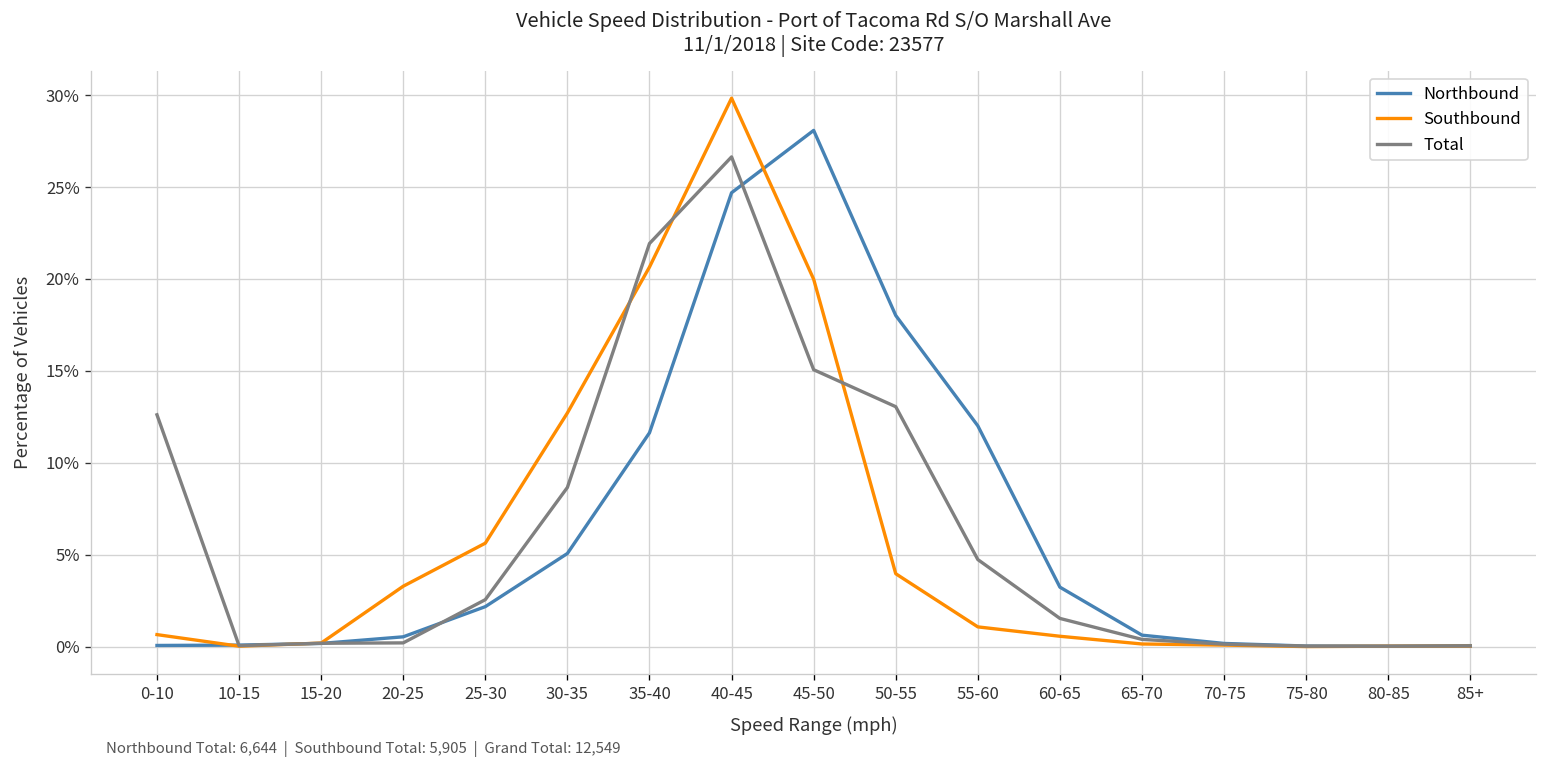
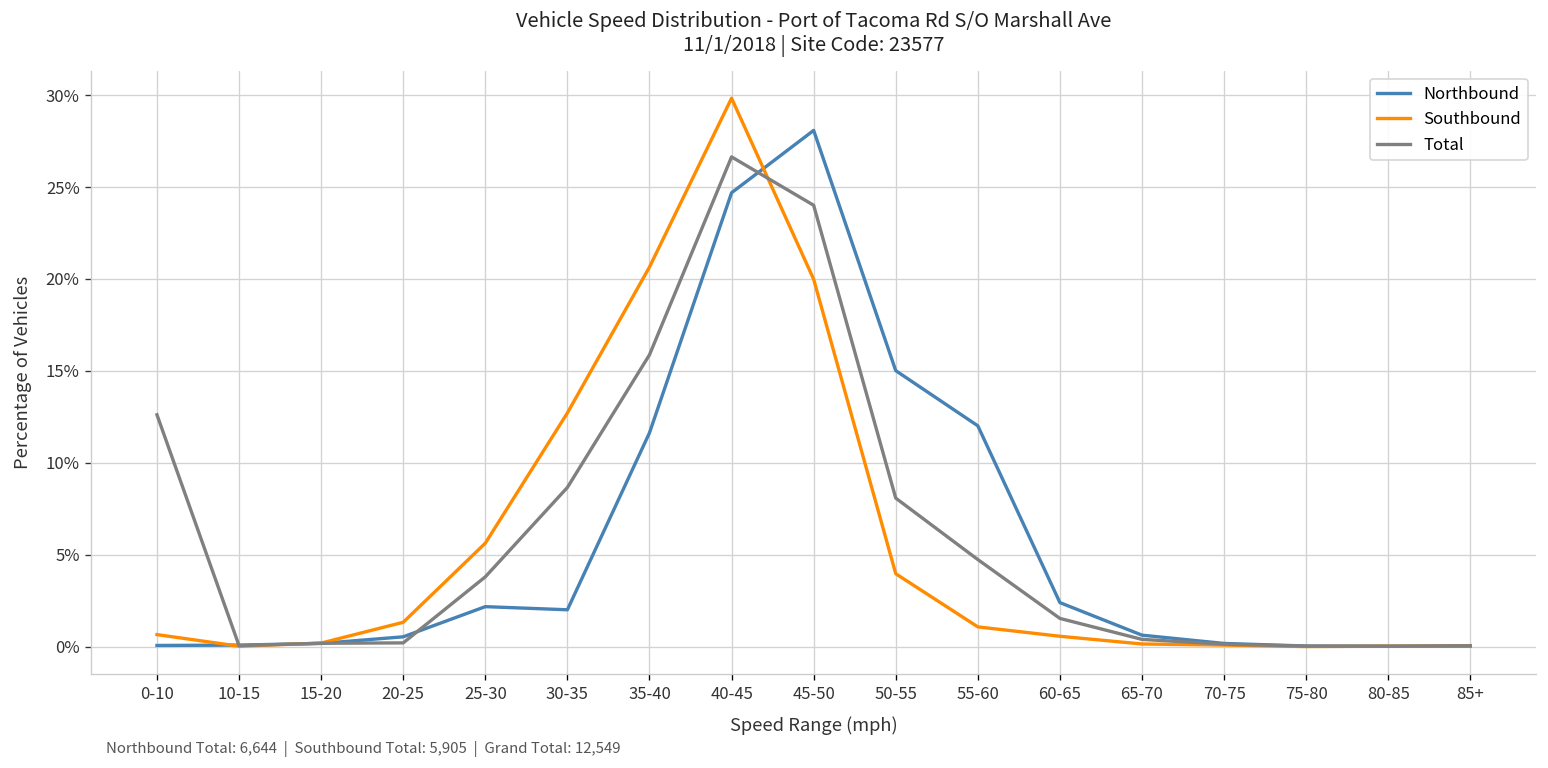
Southbound, 20-25: 3.3% -> 1.3%
Total, 25-30: 2.6% -> 3.8%
Northbound, 30-35: 5.1% -> 2.0%
Total, 35-40: 21.9% -> 15.9%
Total, 45-50: 15.0% -> 24.0%
Northbound, 50-55: 18.0% -> 15.0%
Total, 50-55: 13.0% -> 8.1%
Northbound, 60-65: 3.2% -> 2.4%
